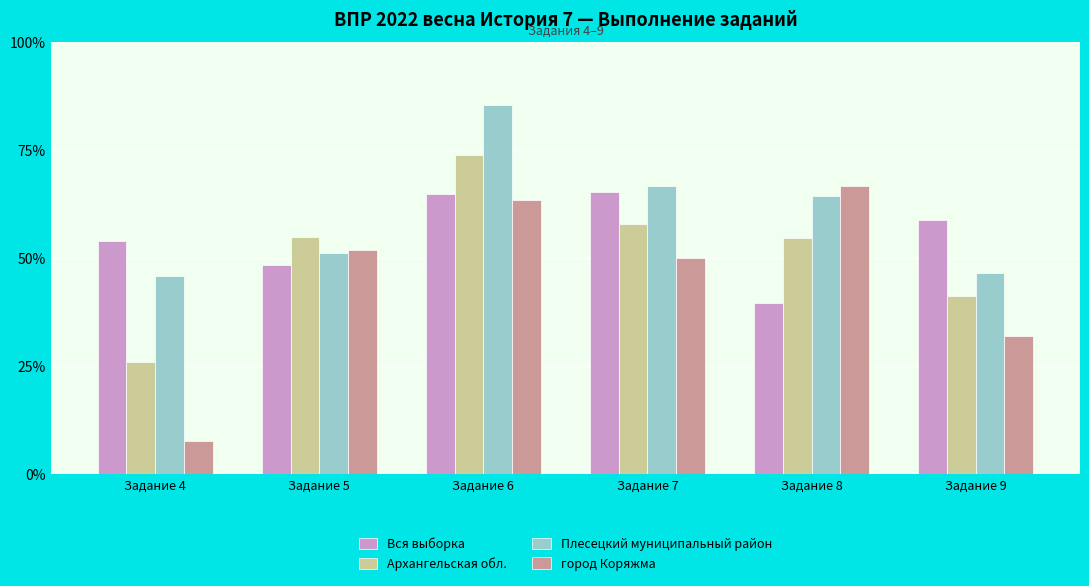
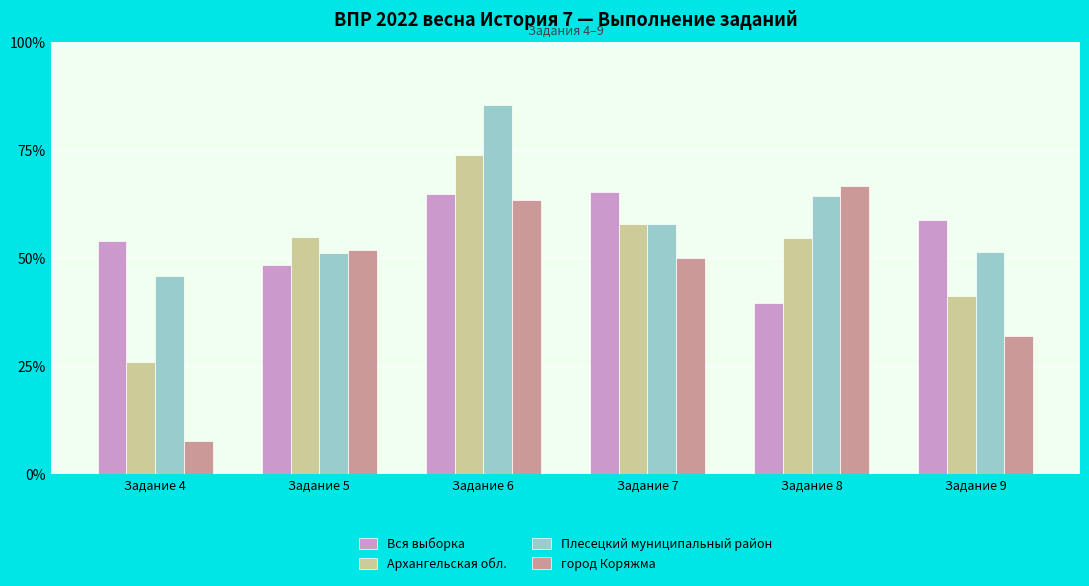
Плесецкий муниципальный район, Задание 7: 67% -> 58%
Плесецкий муниципальный район, Задание 9: 47% -> 51%
